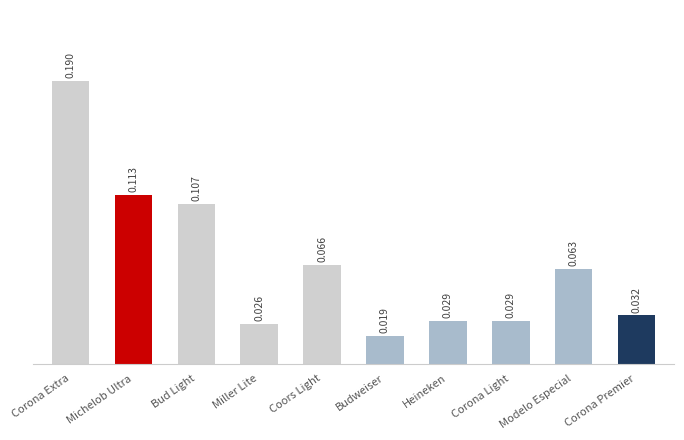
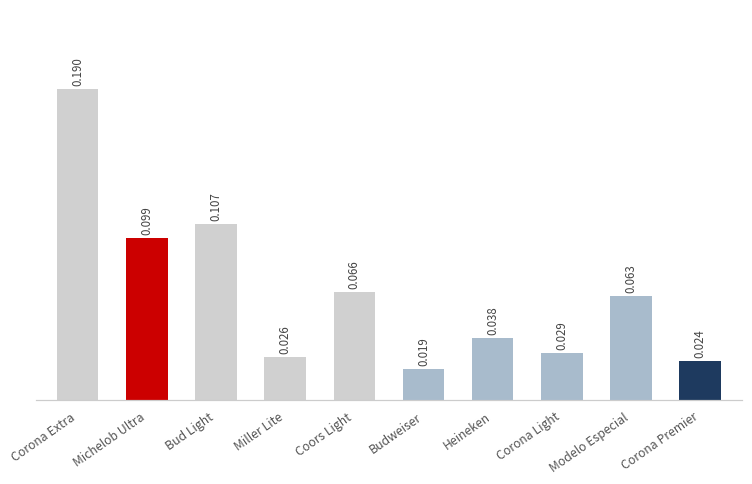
Michelob Ultra: 0.113 -> 0.099
Heineken: 0.029 -> 0.038
Corona Premier: 0.032 -> 0.024
